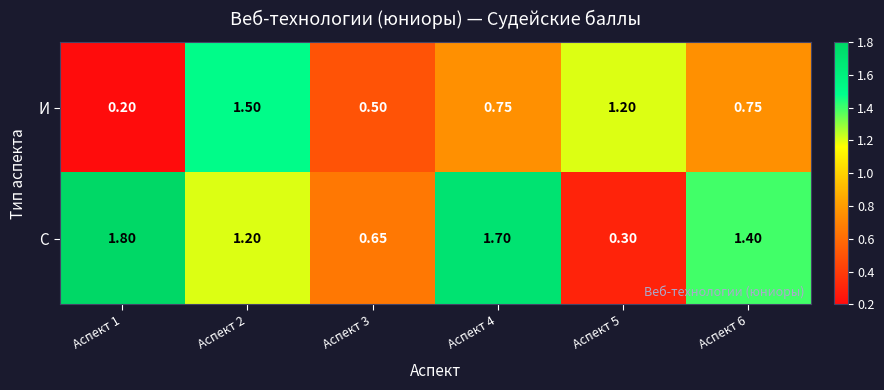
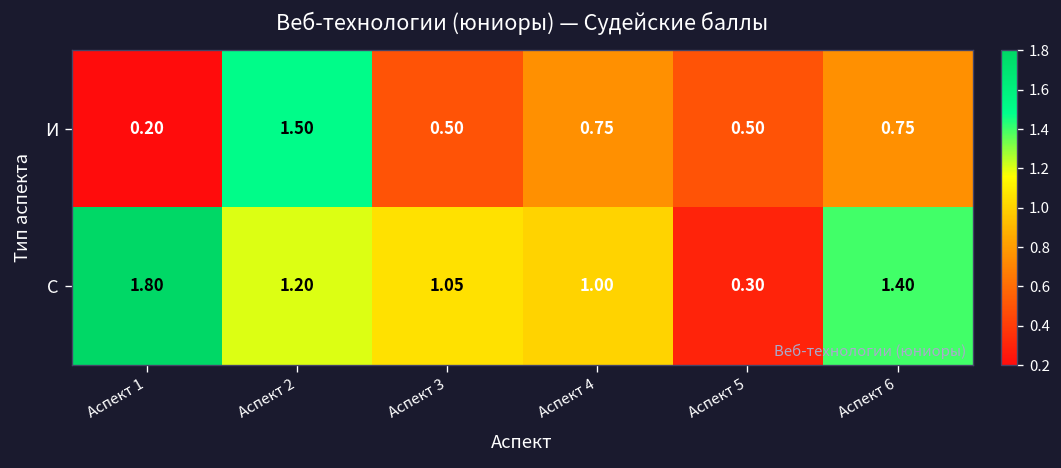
И, Аспект 5: 1.20 -> 0.50
С, Аспект 3: 0.65 -> 1.05
С, Аспект 4: 1.70 -> 1.00
